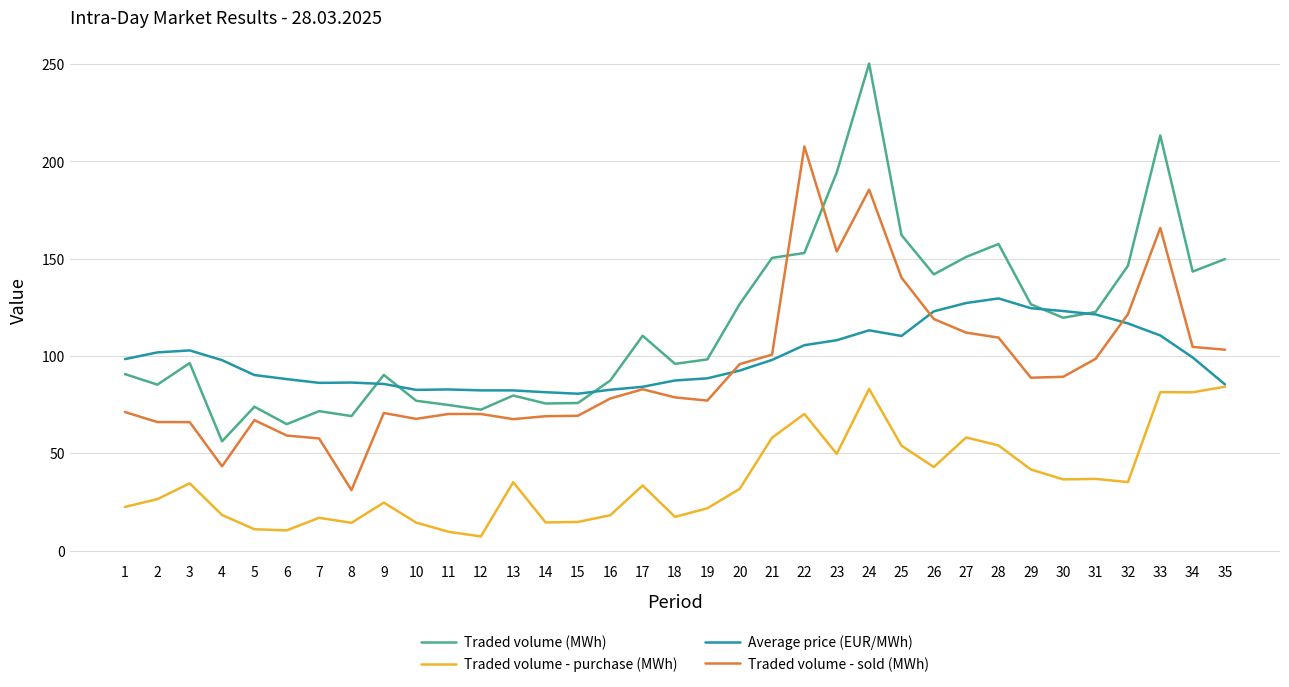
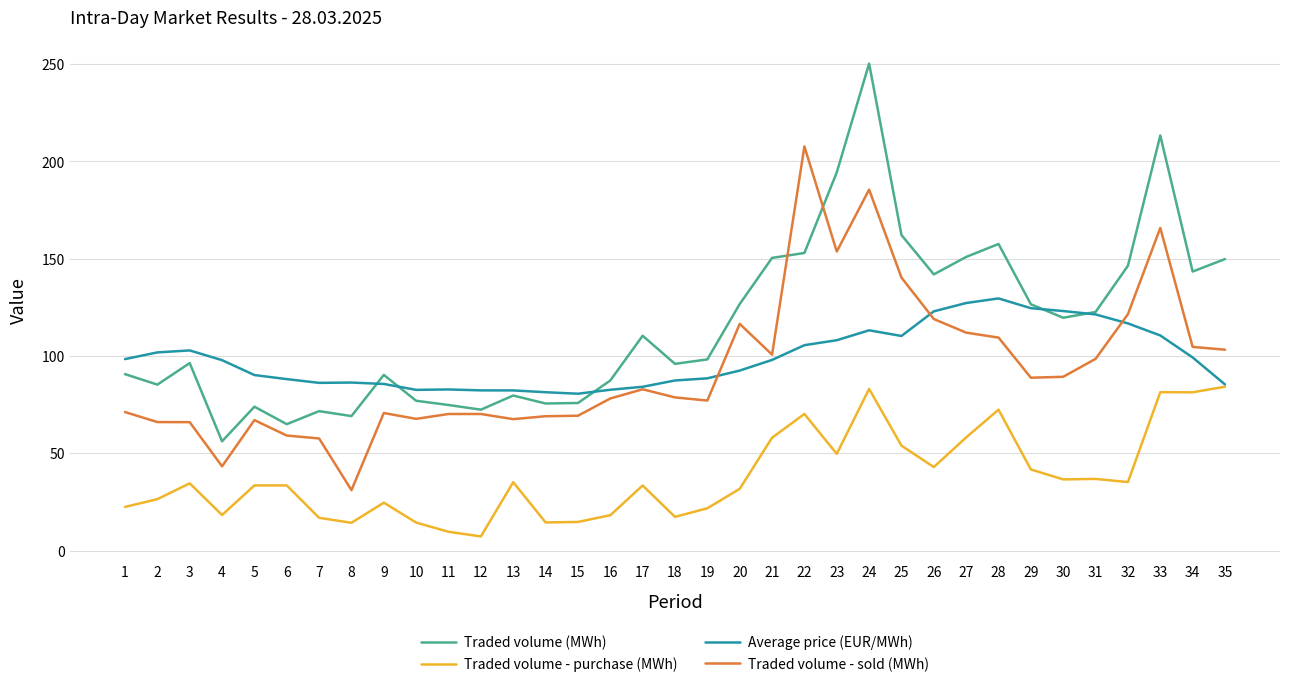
Traded volume - purchase (MWh), 5: 11 -> 33
Traded volume - purchase (MWh), 6: 10 -> 33
Traded volume - sold (MWh), 20: 96 -> 117
Traded volume - purchase (MWh), 28: 54 -> 72
